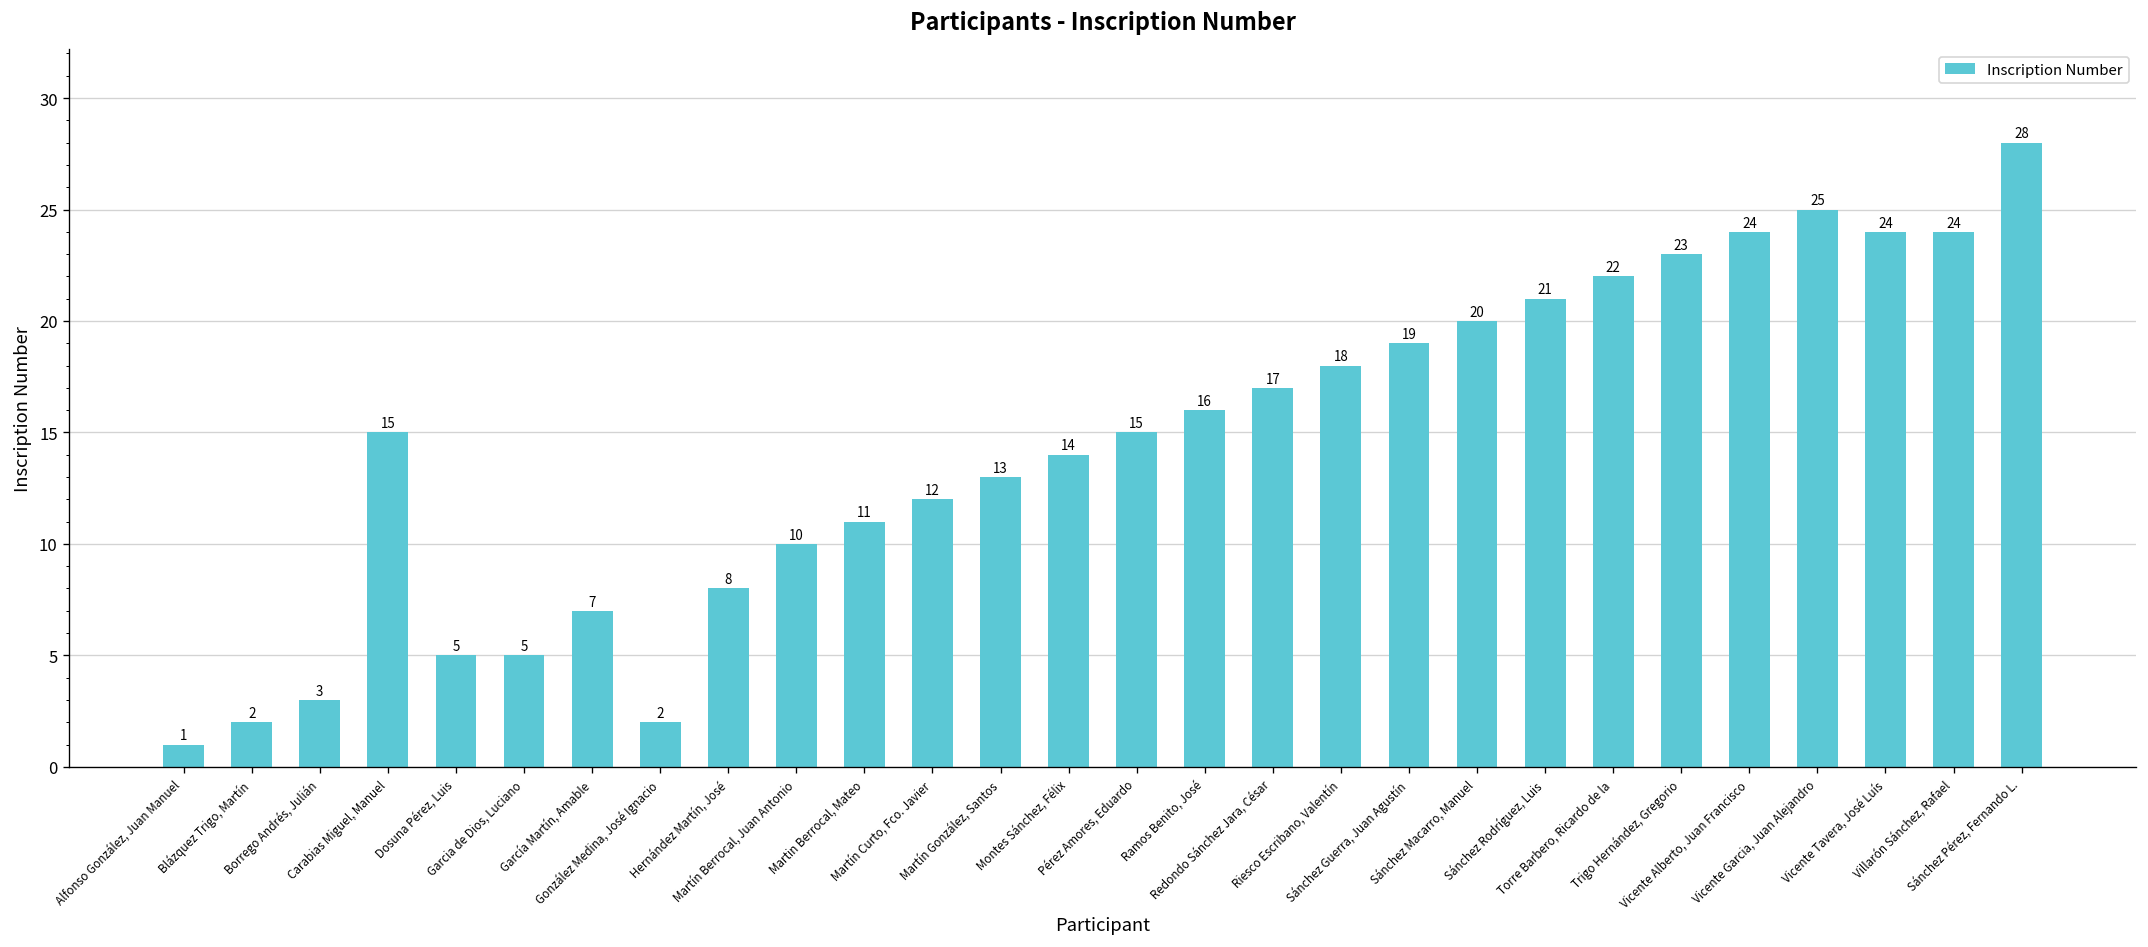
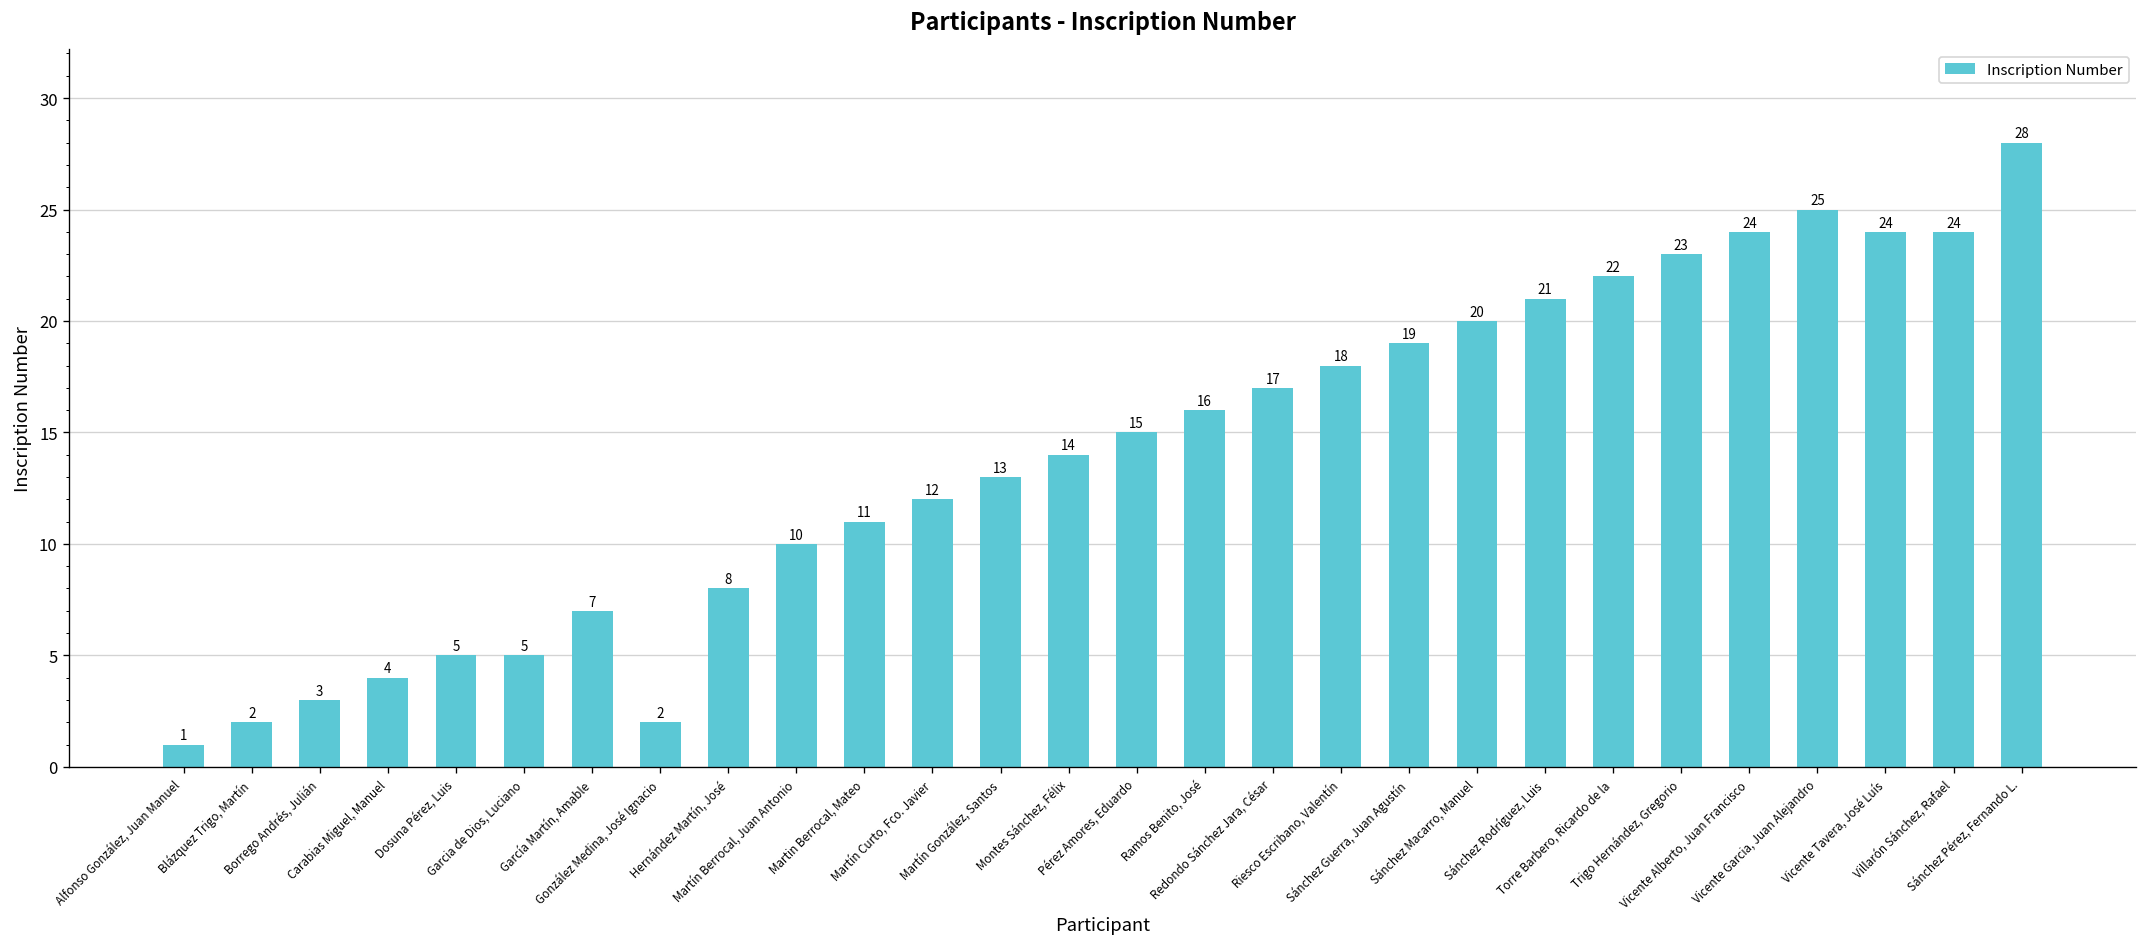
Carabias Miguel, Manuel: 15 -> 4
